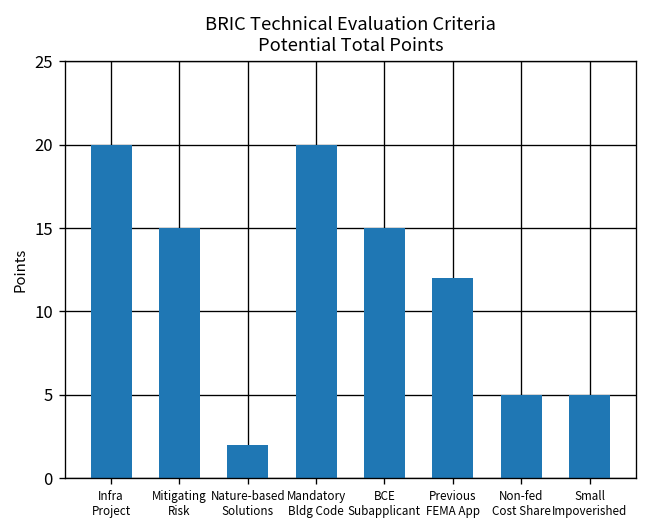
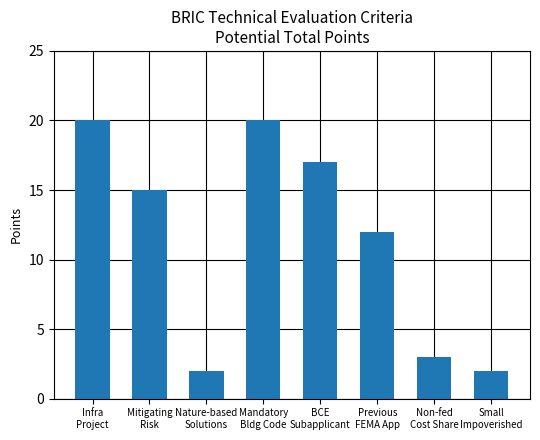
BCE Subapplicant: 15 -> 17
Non-fed Cost Share: 5 -> 3
Small Impoverished: 5 -> 2
